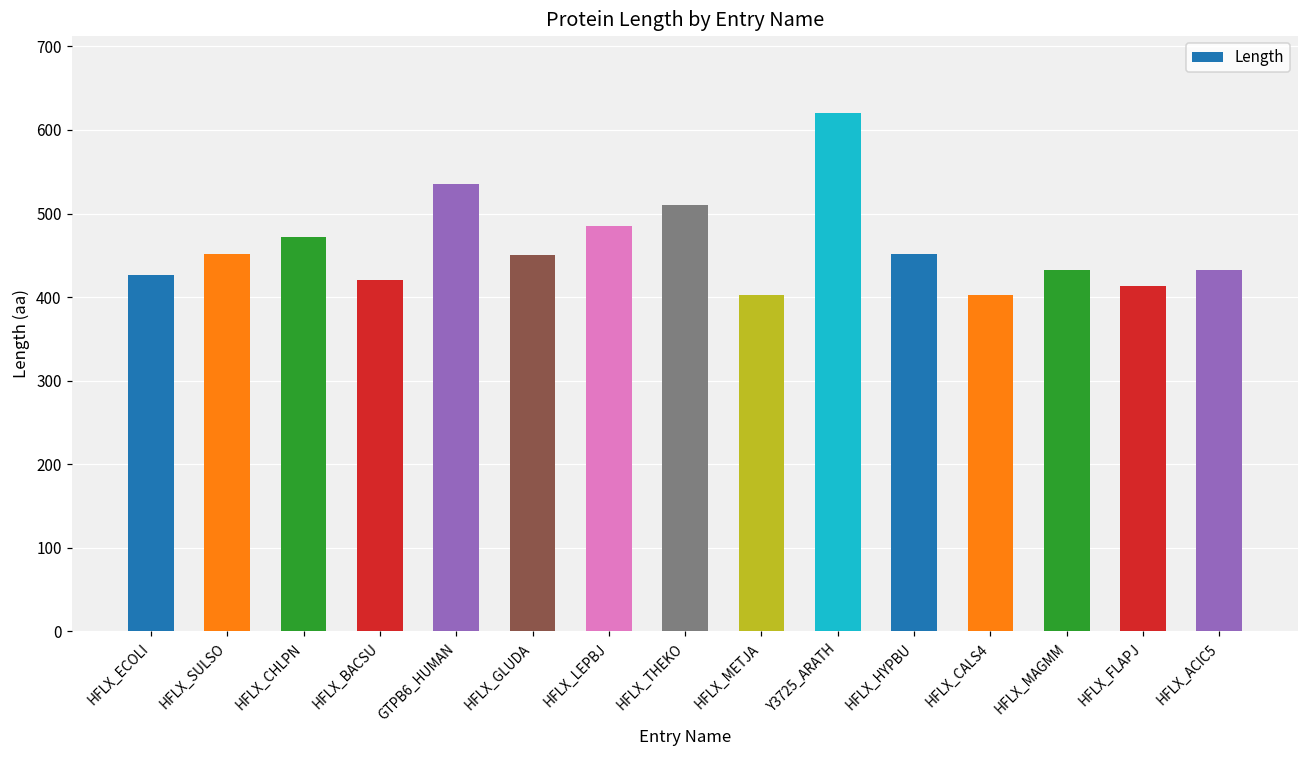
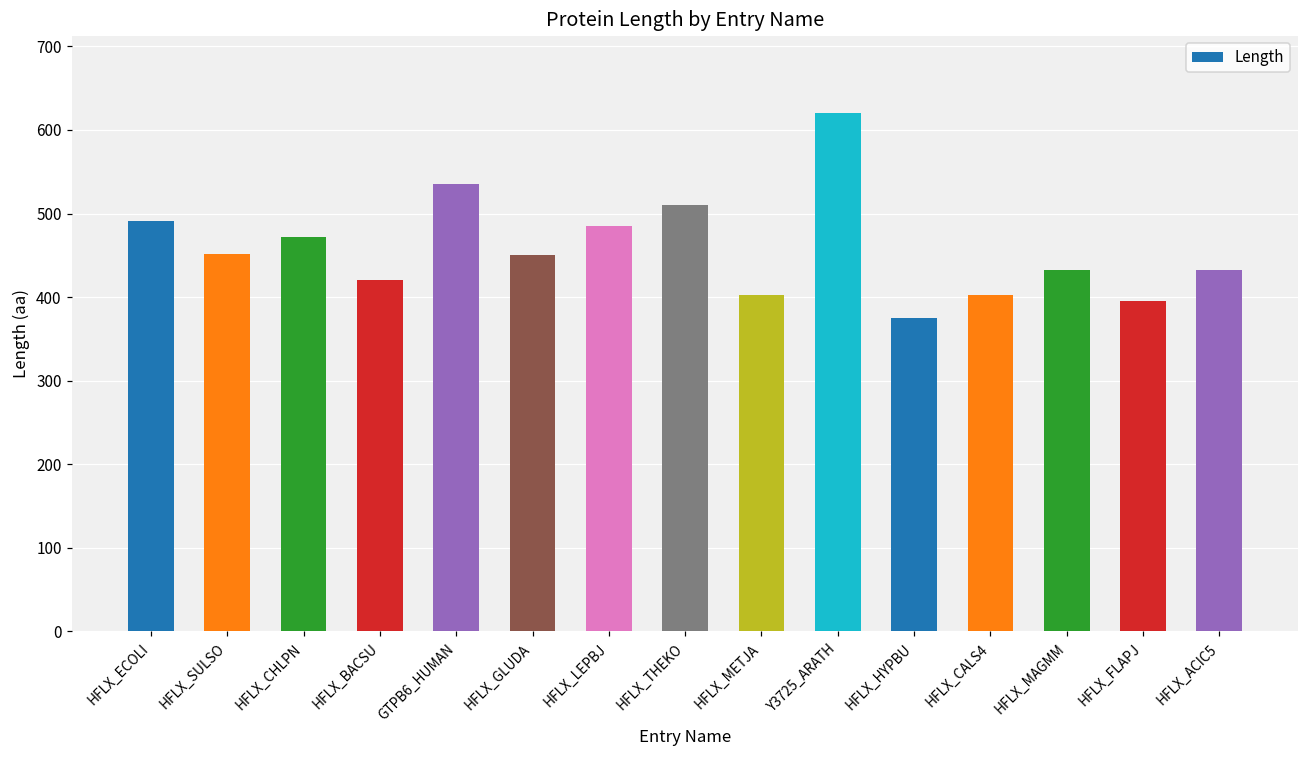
HFLX_ECOLI: 430 -> 490
HFLX_HYPBU: 450 -> 380
HFLX_FLAPJ: 410 -> 400
